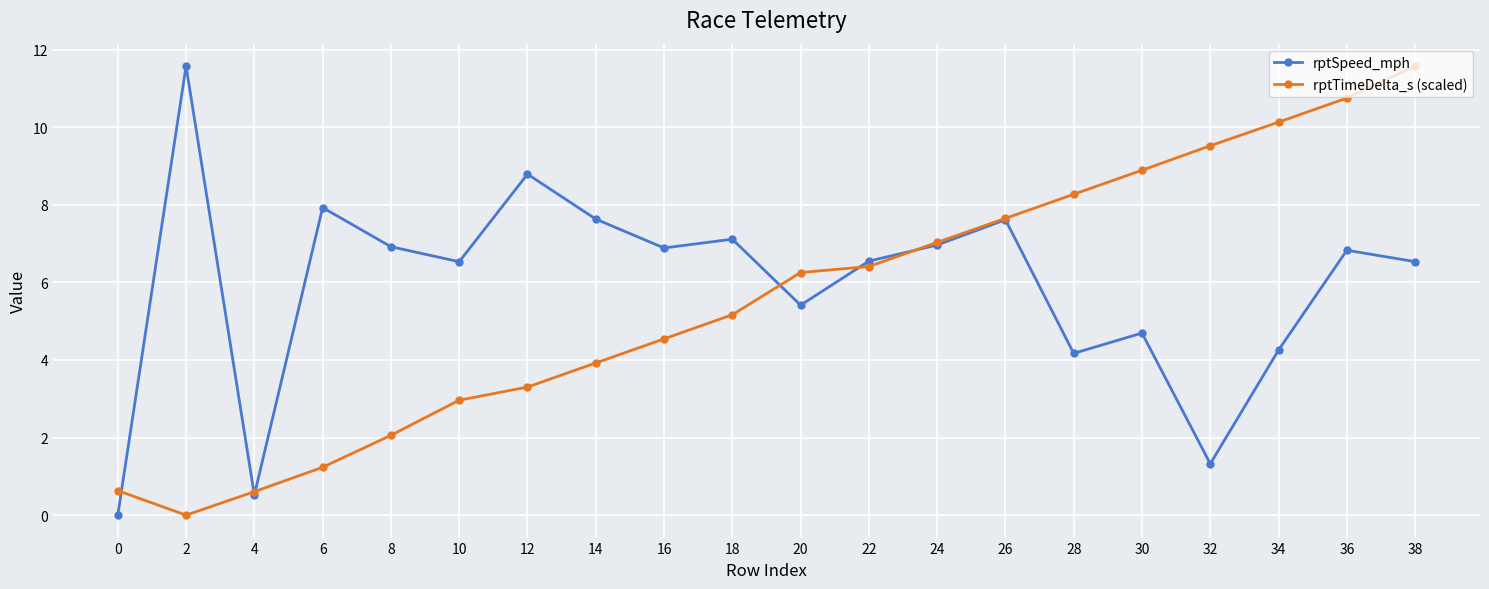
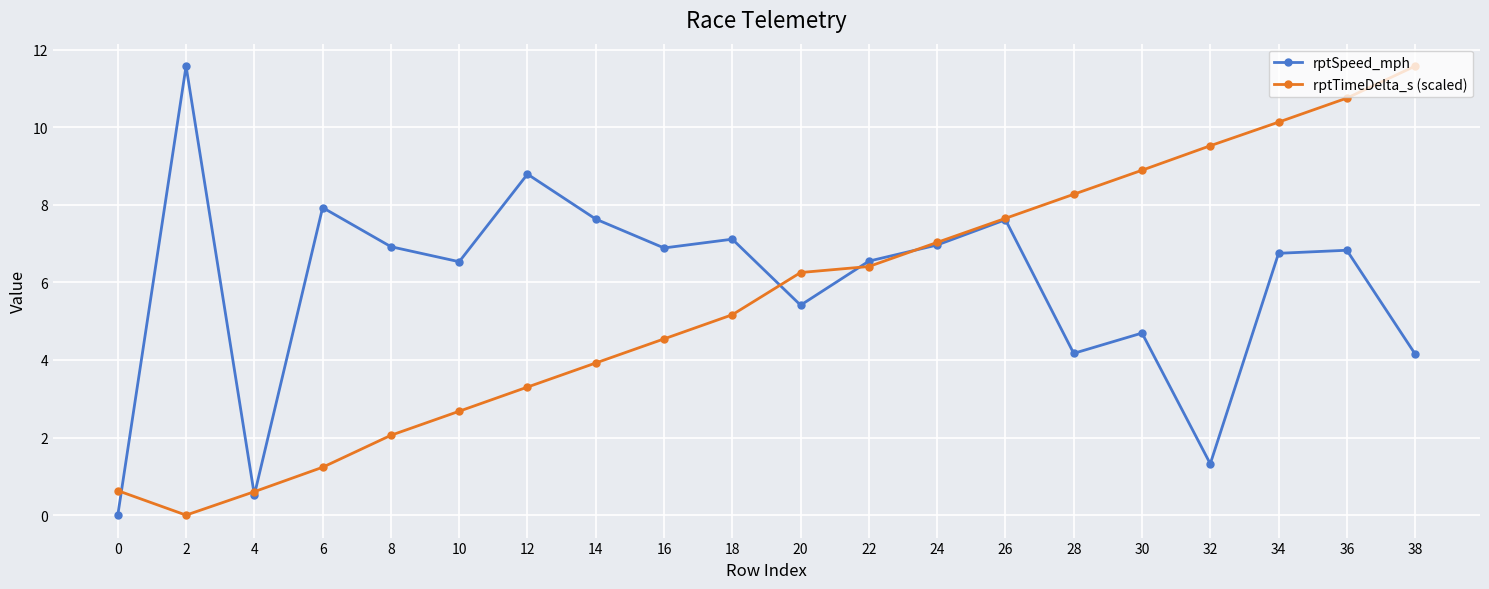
rptTimeDelta_s (scaled), 10: 3.0 -> 2.7
rptSpeed_mph, 34: 4.3 -> 6.7
rptSpeed_mph, 38: 6.5 -> 4.2
